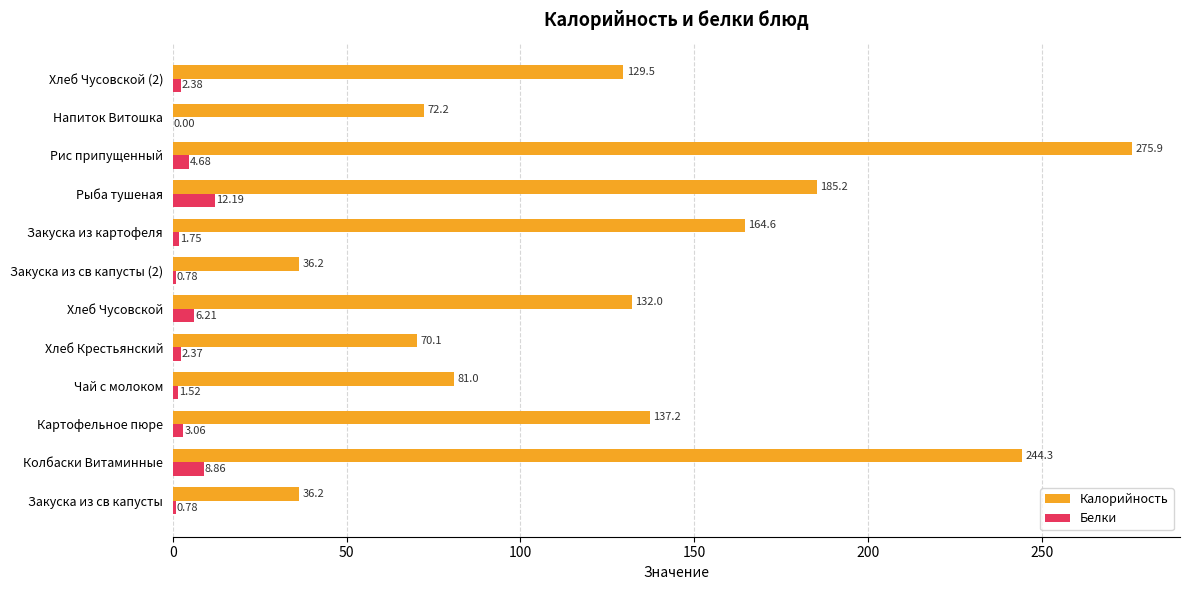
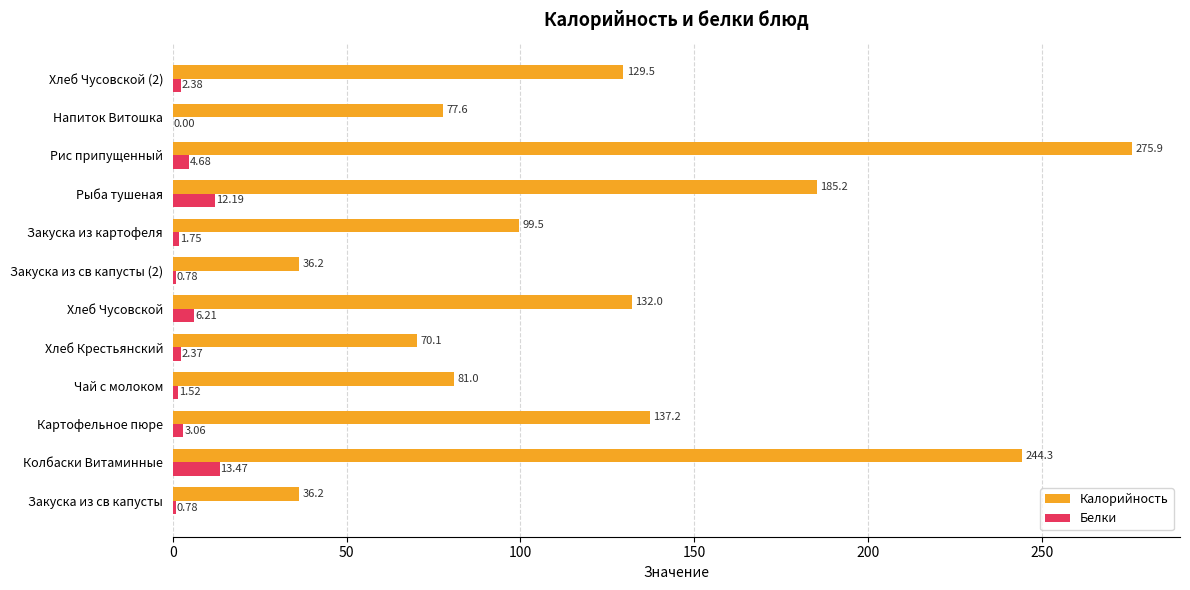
Калорийность, Напиток Витошка: 72.2 -> 77.6
Калорийность, Закуска из картофеля: 164.6 -> 99.5
Белки, Колбаски Витаминные: 8.86 -> 13.47
